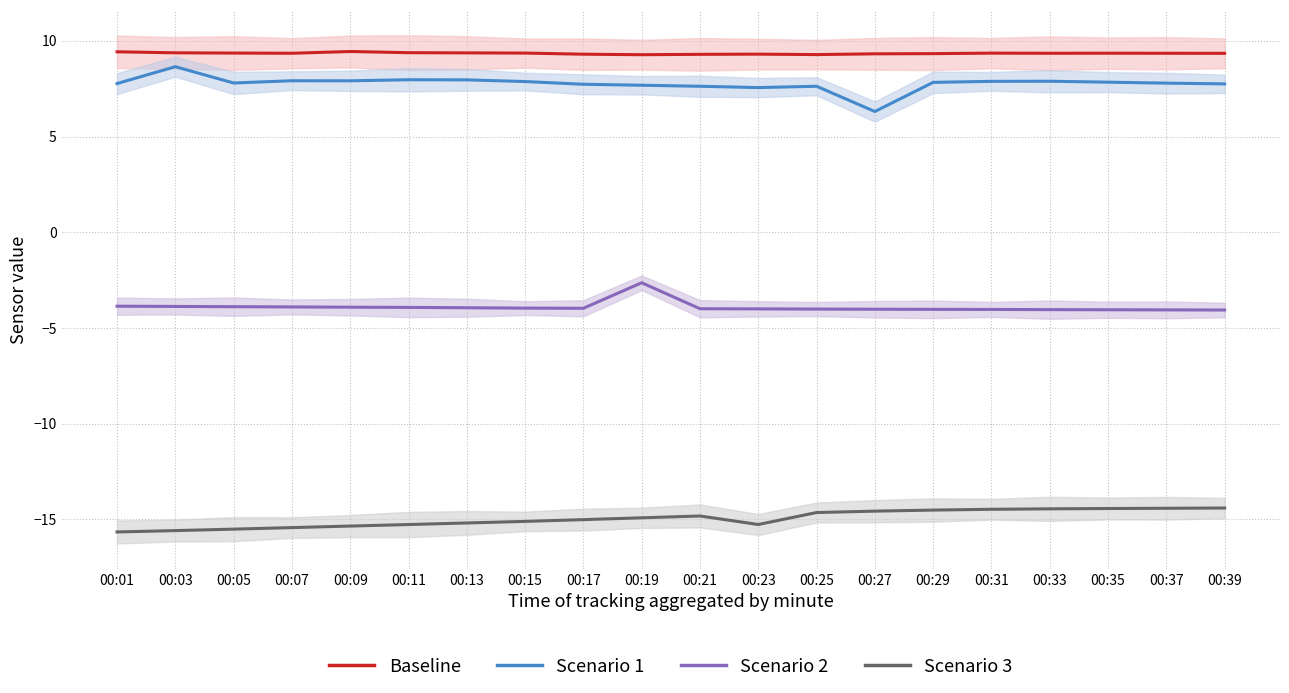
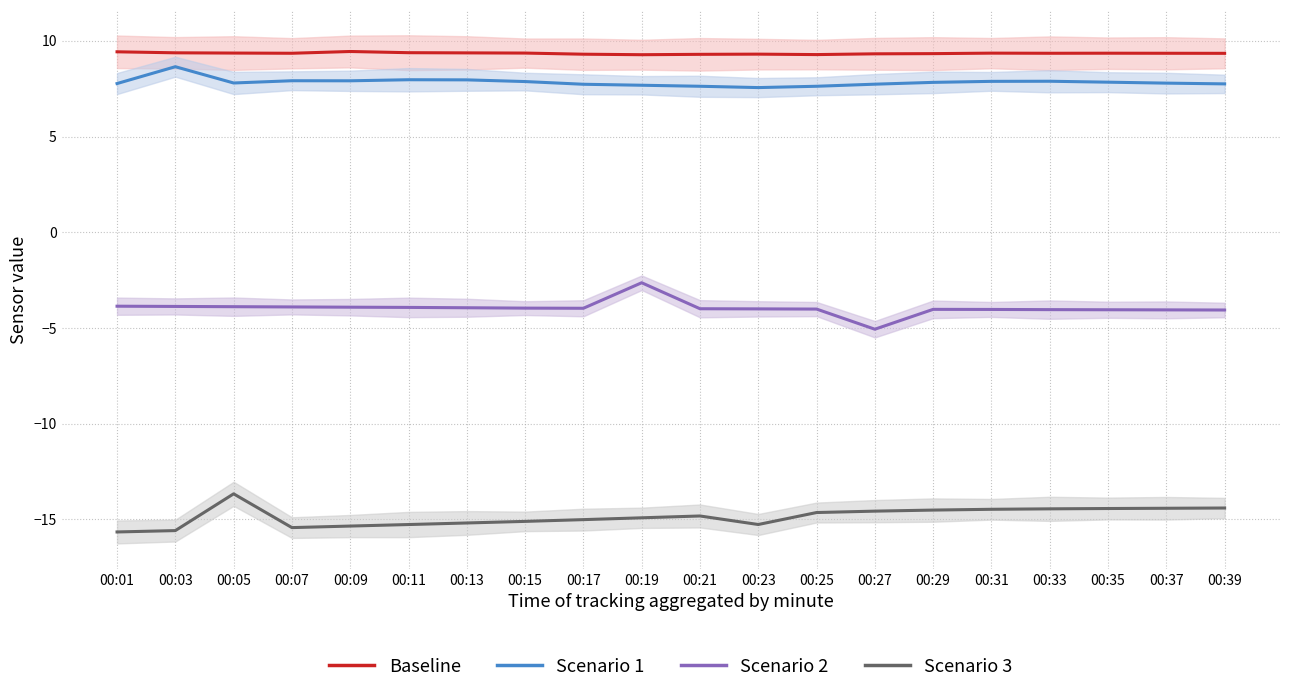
Scenario 3, 00:05: -15.5 -> -13.7
Scenario 1, 00:27: 6.3 -> 7.7
Scenario 2, 00:27: -4.0 -> -5.1
